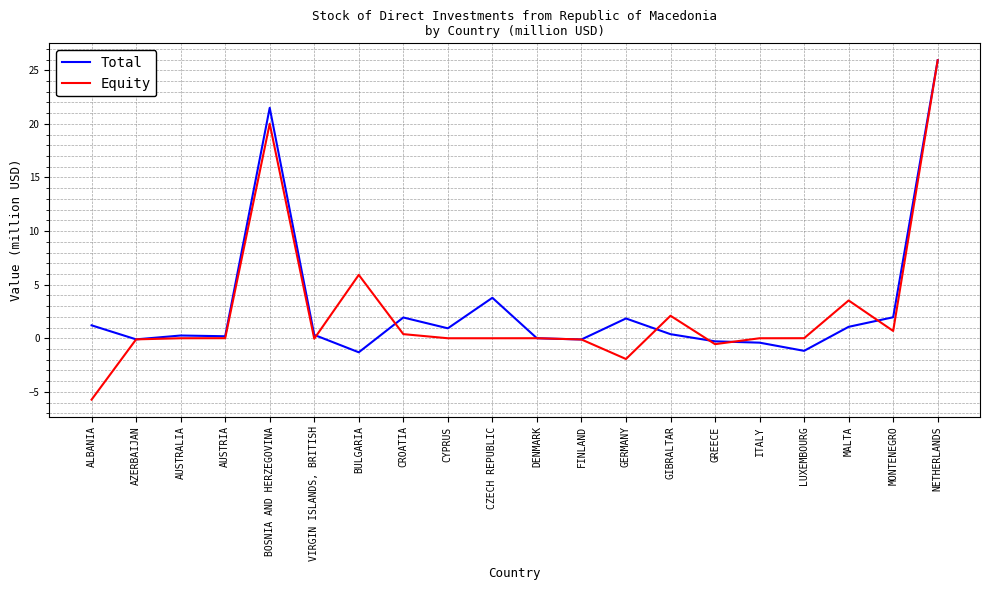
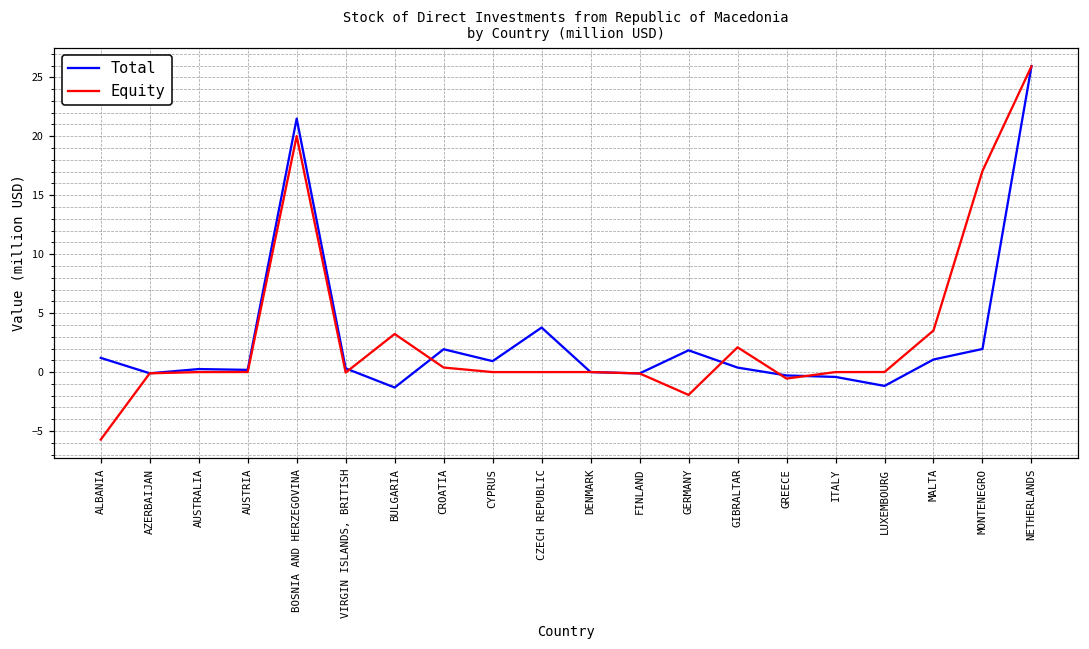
Equity, BULGARIA: 5.9 -> 3.2
Equity, MONTENEGRO: 0.7 -> 17.1
